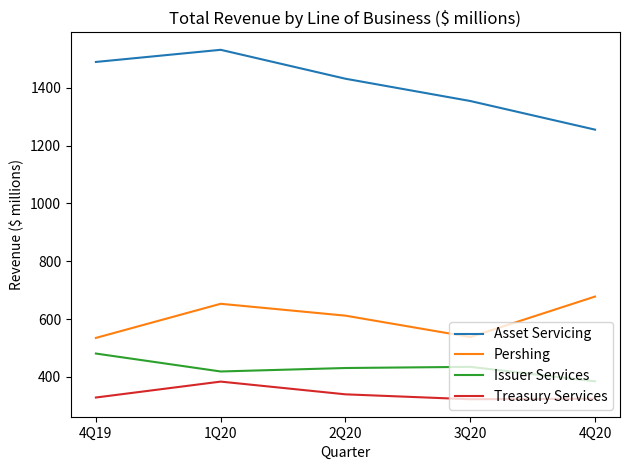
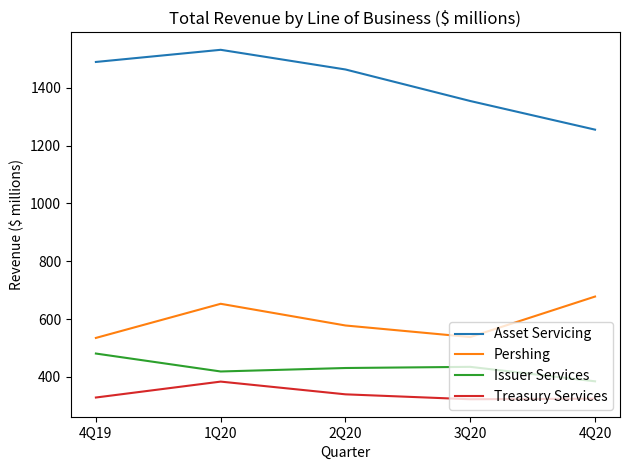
Asset Servicing, 2Q20: 1430 -> 1460
Pershing, 2Q20: 610 -> 580
